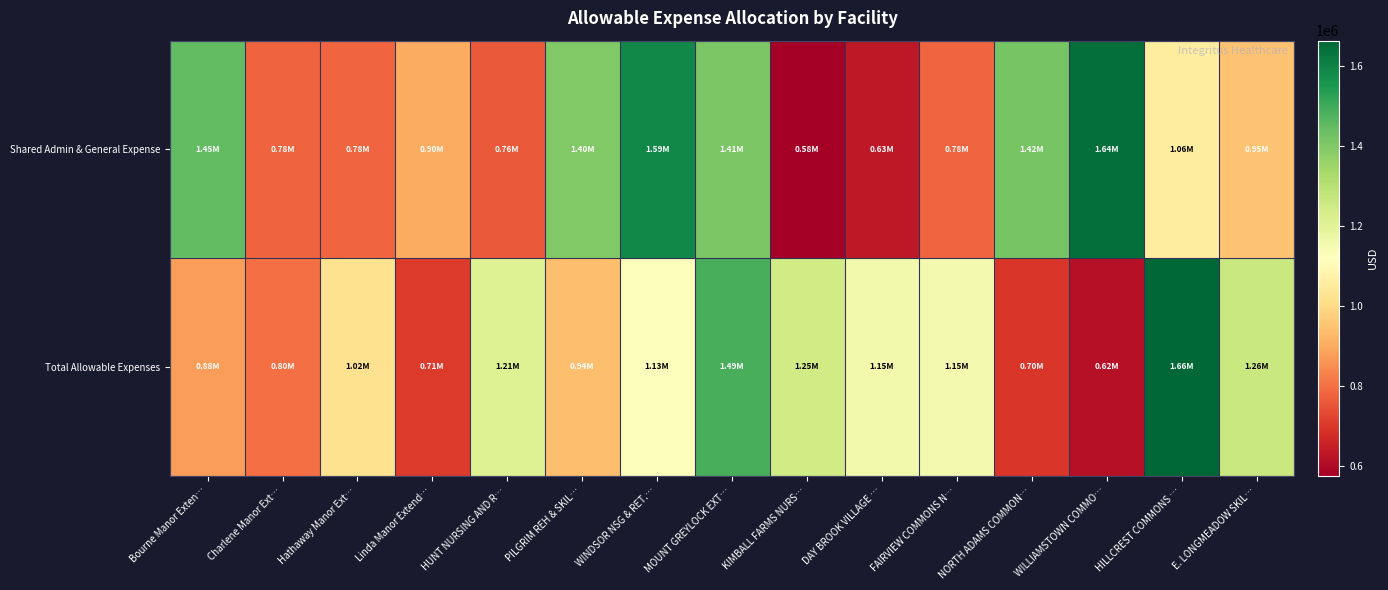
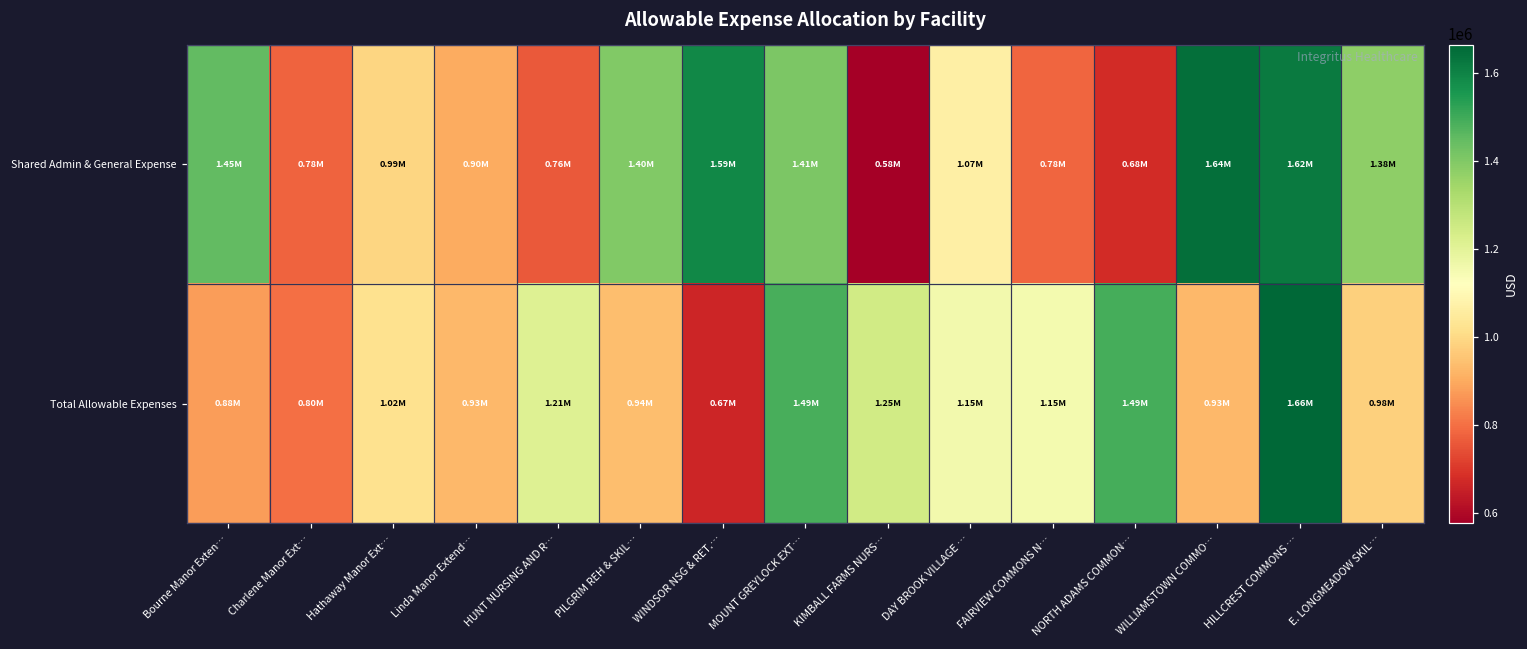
Shared Admin & General Expense, Hathaway Manor Ext…: 0.78M -> 0.99M
Shared Admin & General Expense, DAY BROOK VILLAGE …: 0.63M -> 1.07M
Shared Admin & General Expense, NORTH ADAMS COMMON…: 1.42M -> 0.68M
Shared Admin & General Expense, HILLCREST COMMONS …: 1.06M -> 1.62M
Shared Admin & General Expense, E. LONGMEADOW SKIL…: 0.95M -> 1.38M
Total Allowable Expenses, Linda Manor Extend…: 0.71M -> 0.93M
Total Allowable Expenses, WINDSOR NSG & RET.…: 1.13M -> 0.67M
Total Allowable Expenses, NORTH ADAMS COMMON…: 0.70M -> 1.49M
Total Allowable Expenses, WILLIAMSTOWN COMMO…: 0.62M -> 0.93M
Total Allowable Expenses, E. LONGMEADOW SKIL…: 1.26M -> 0.98M
